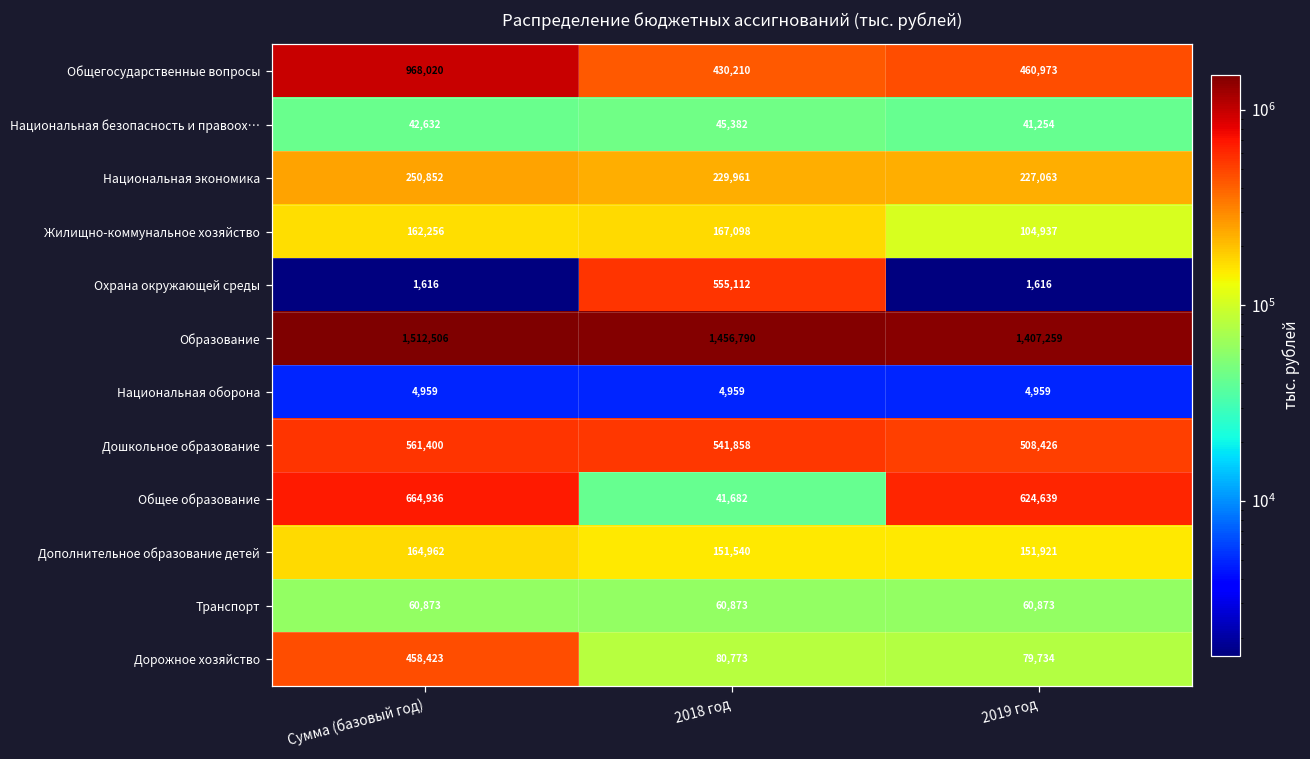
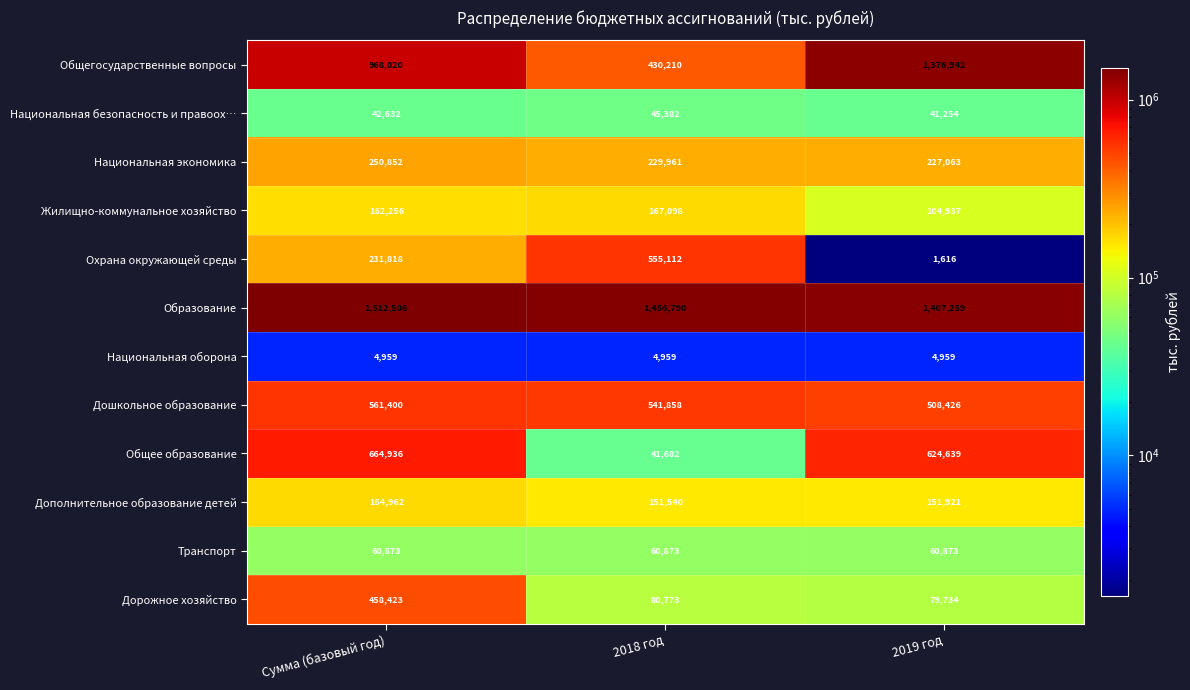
Общегосударственные вопросы, 2019 год: 460,973 -> 1,376,942
Охрана окружающей среды, Сумма (базовый год): 1,616 -> 231,818
